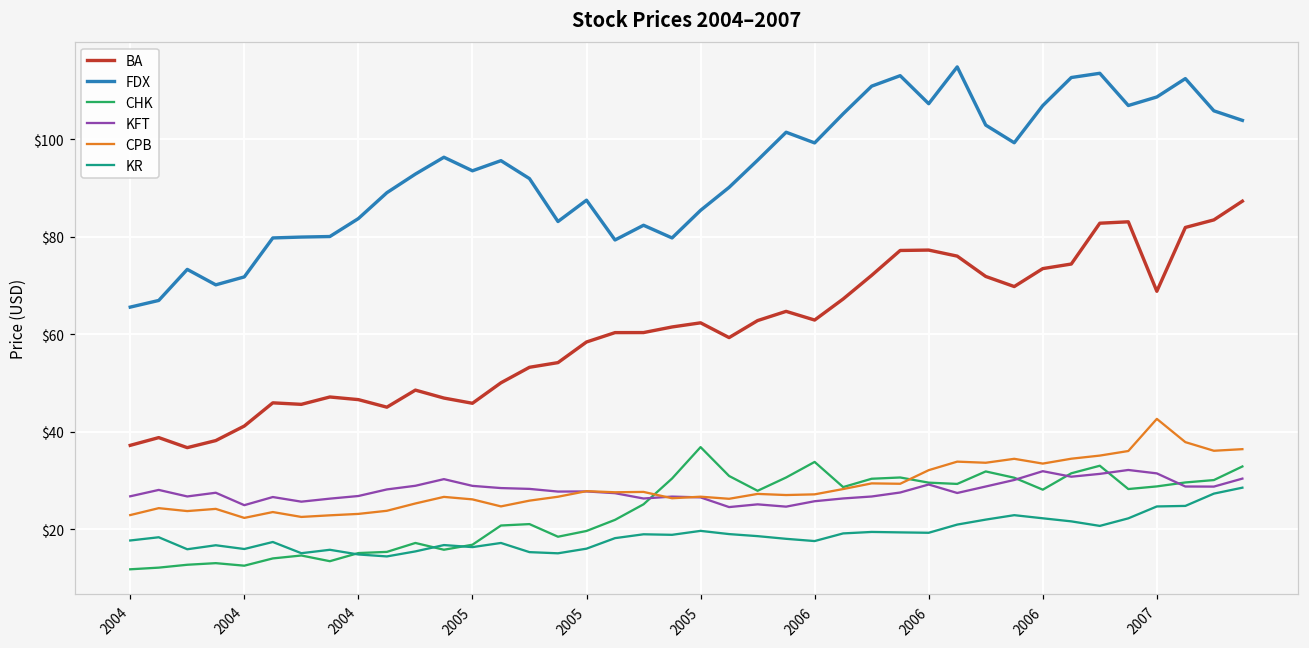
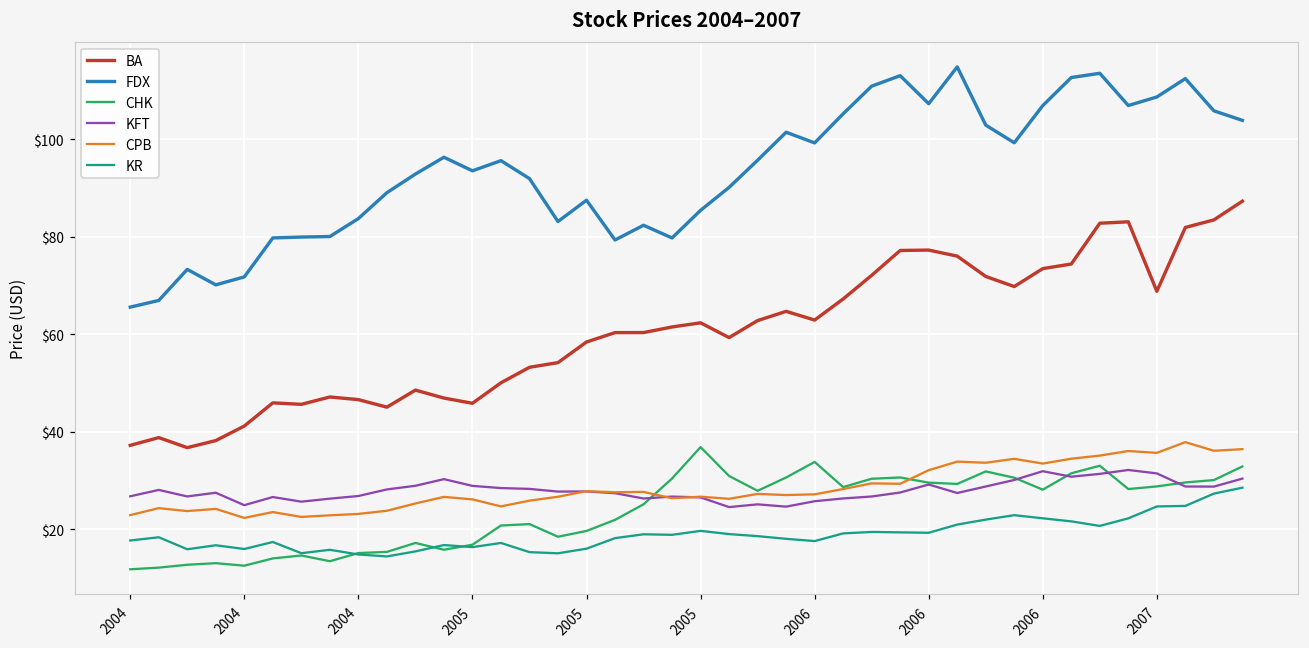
CPB, 2007: $43 -> $36
